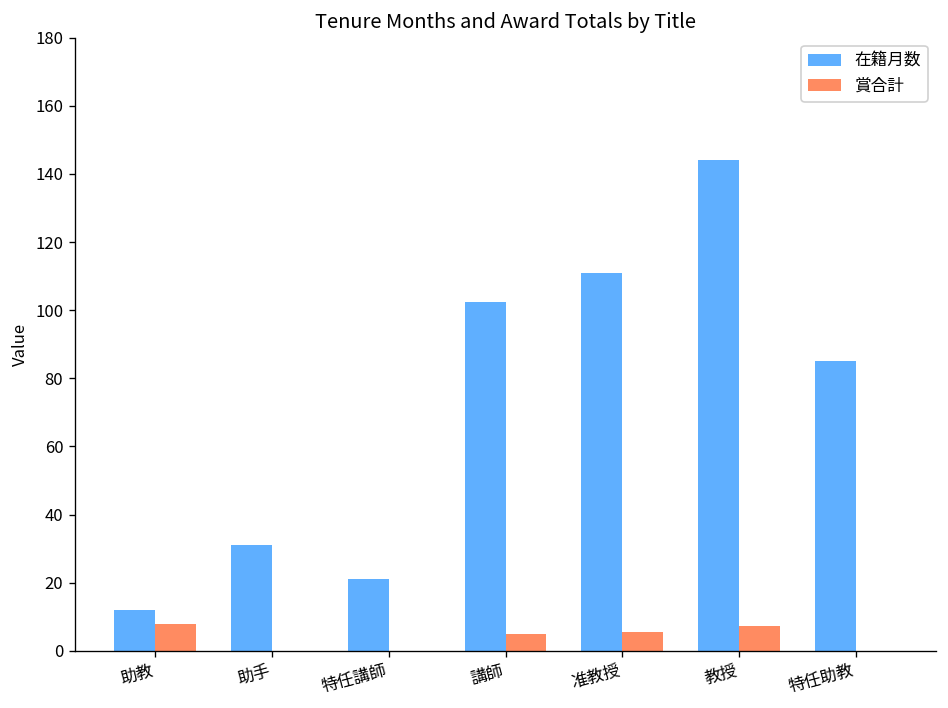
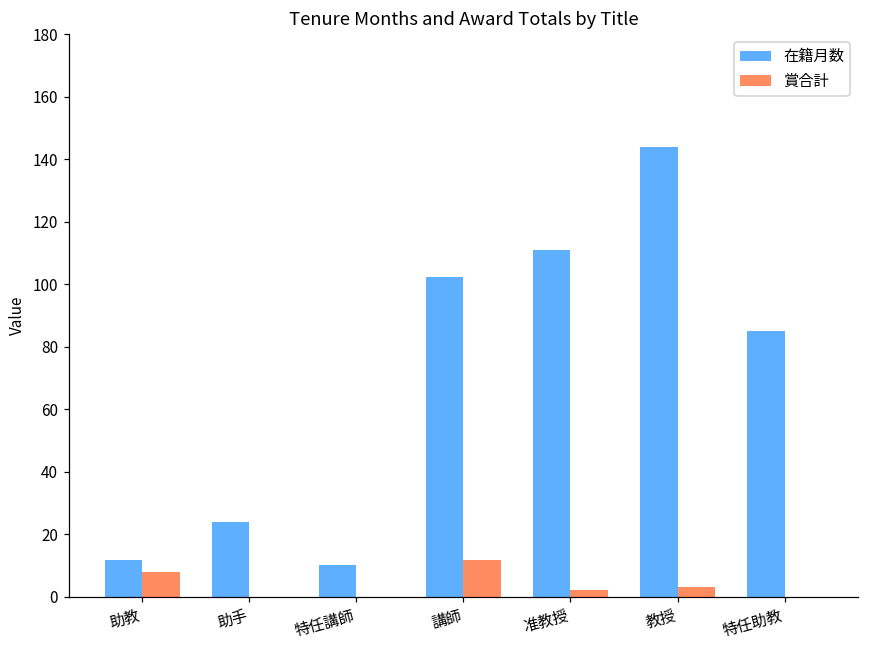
在籍月数, 助手: 31 -> 24
在籍月数, 特任講師: 21 -> 10
賞合計, 講師: 5 -> 12
賞合計, 准教授: 6 -> 2
賞合計, 教授: 7 -> 3
